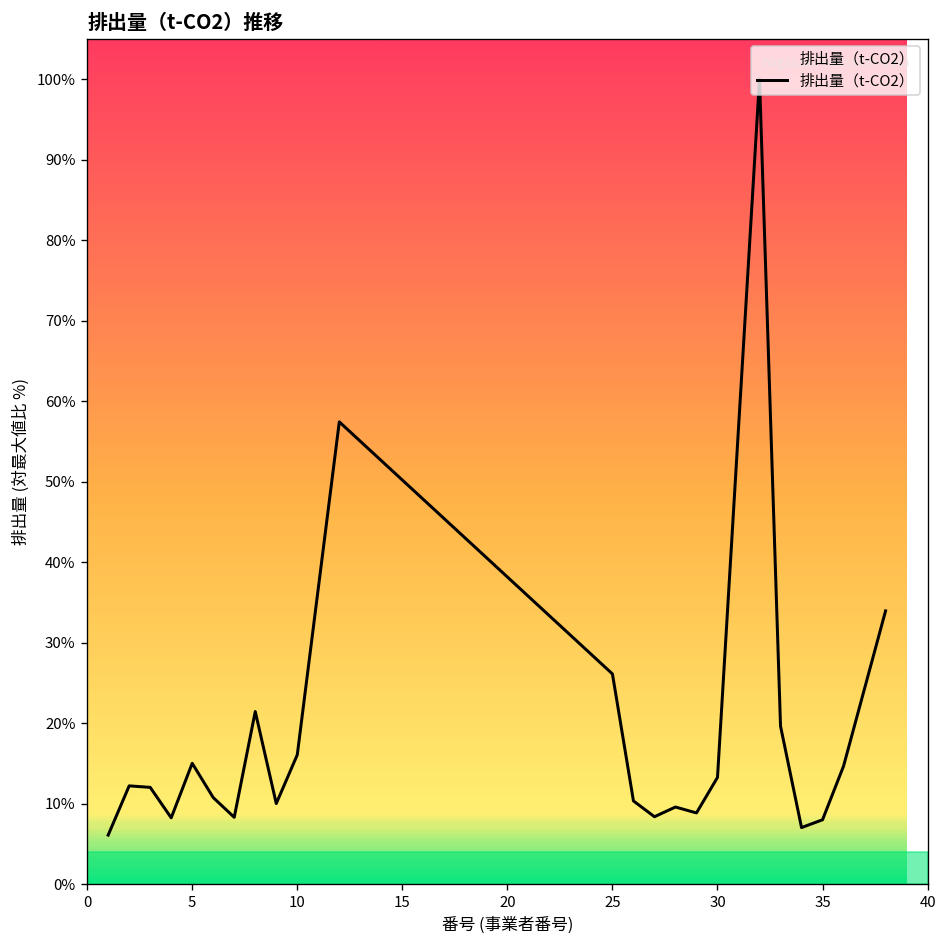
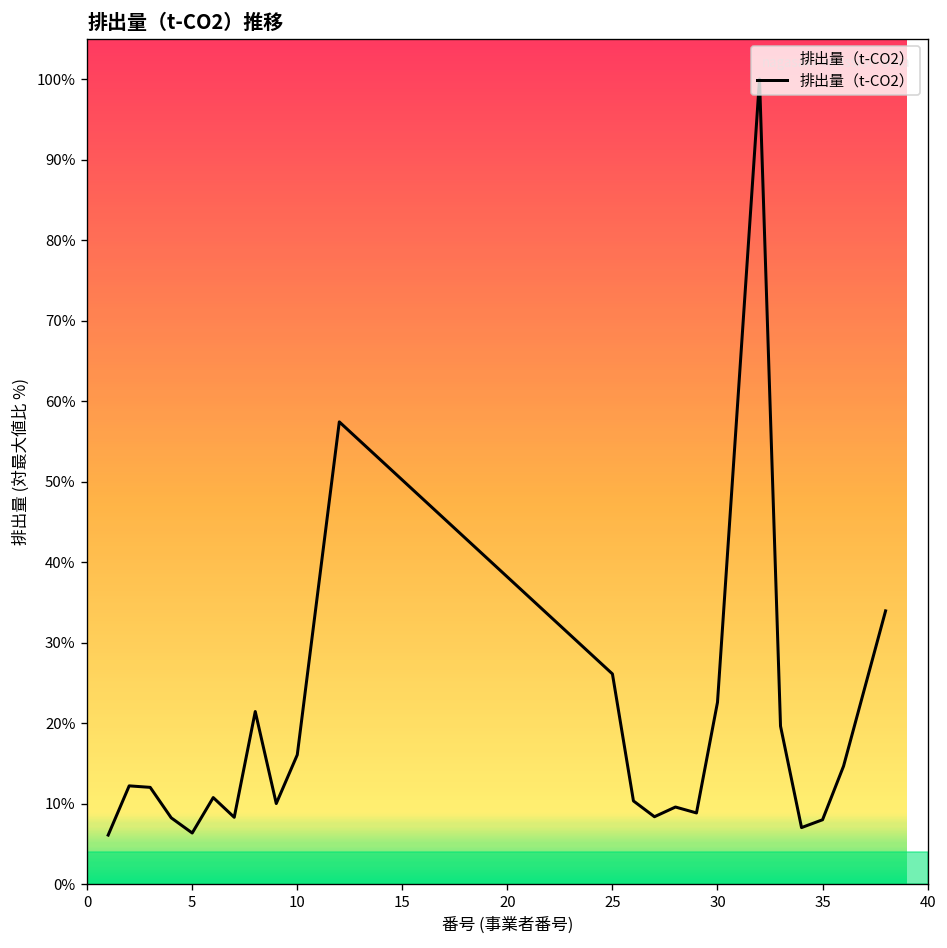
5: 15% -> 6%
30: 13% -> 23%
